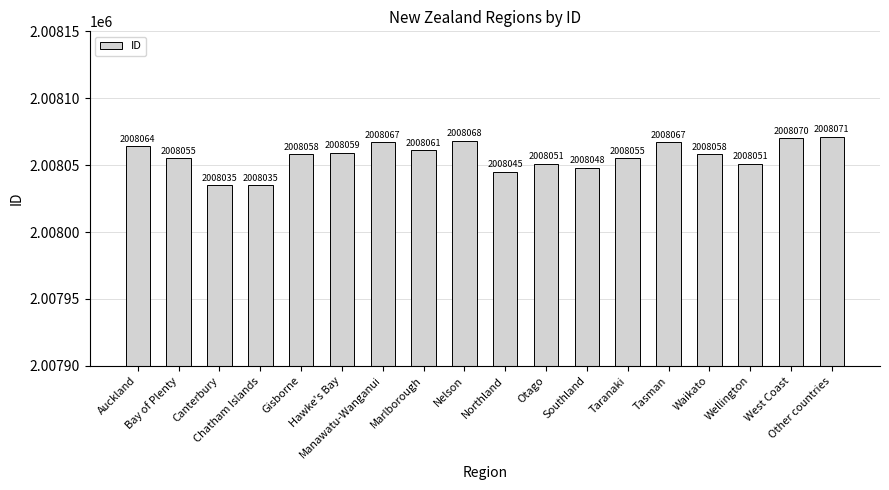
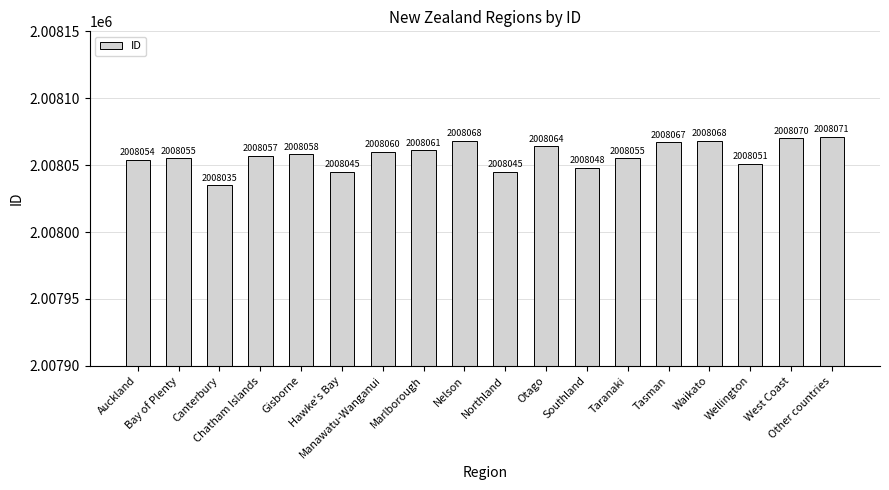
Auckland: 2008064 -> 2008054
Chatham Islands: 2008035 -> 2008057
Hawke's Bay: 2008059 -> 2008045
Manawatu-Wanganui: 2008067 -> 2008060
Otago: 2008051 -> 2008064
Waikato: 2008058 -> 2008068
